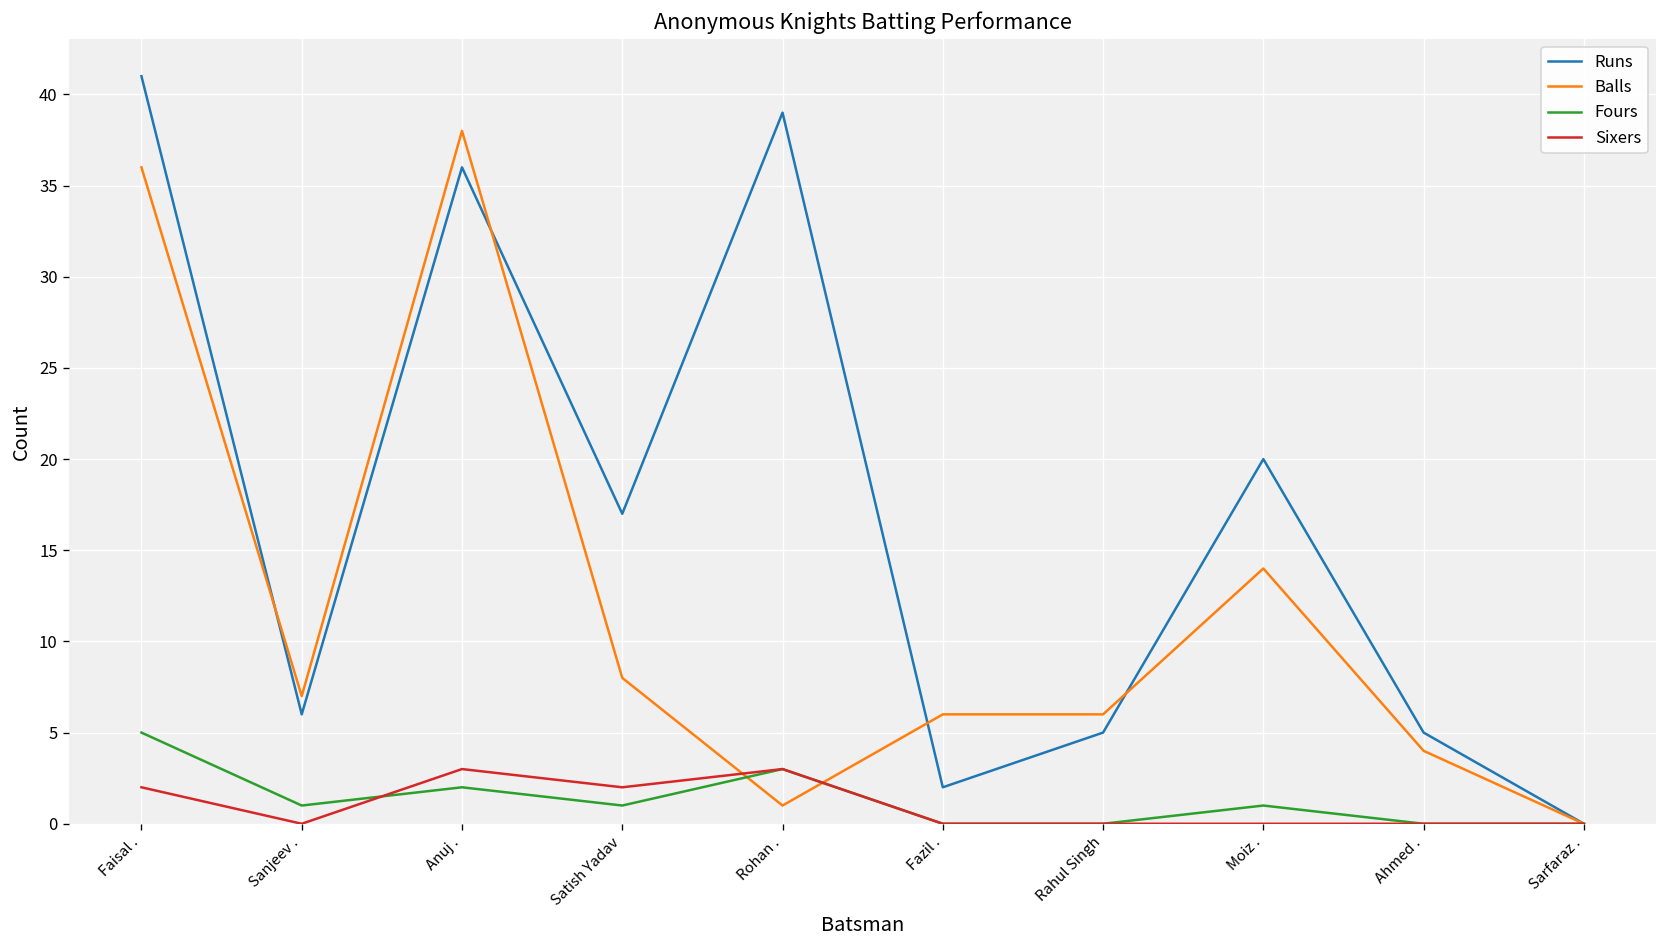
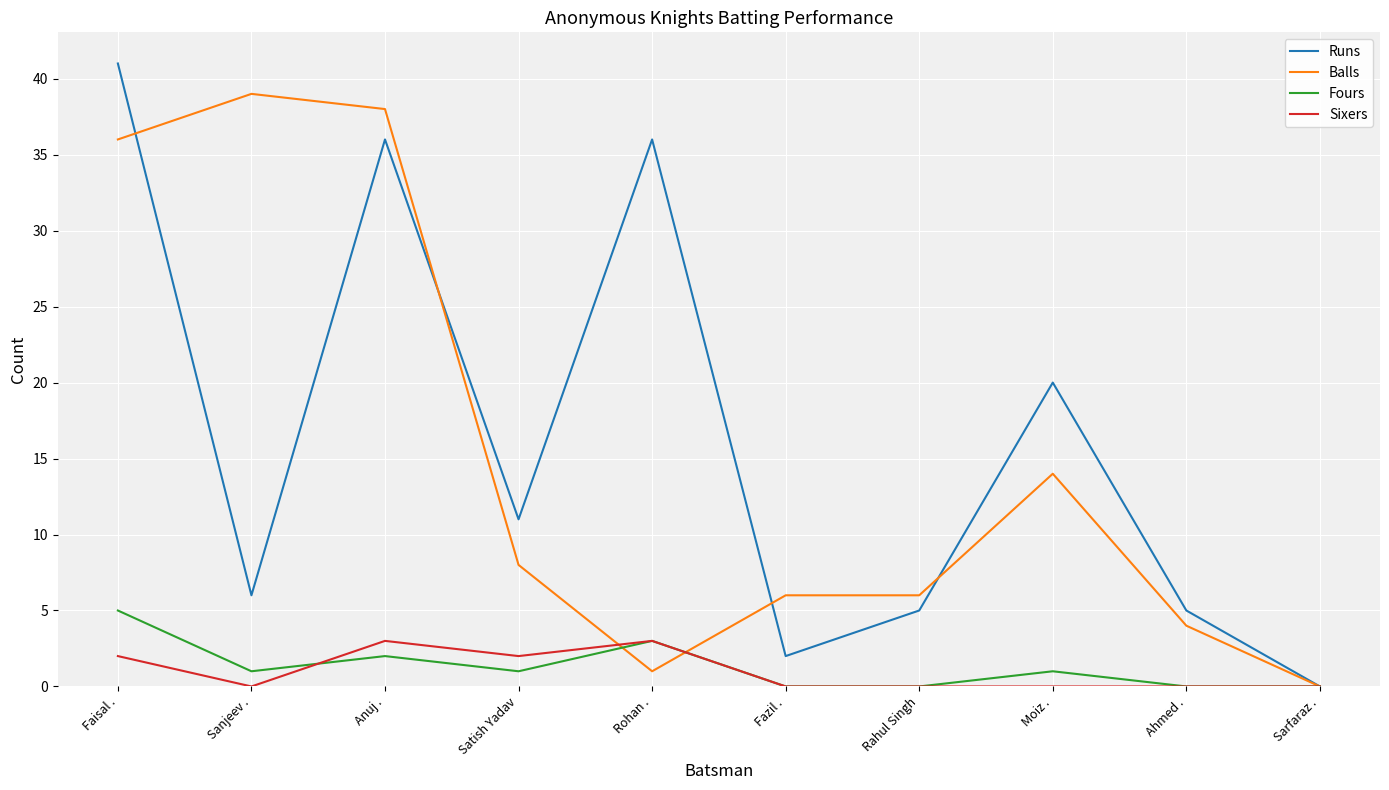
Balls, Sanjeev .: 7 -> 39
Runs, Satish Yadav: 17 -> 11
Runs, Rohan .: 39 -> 36
